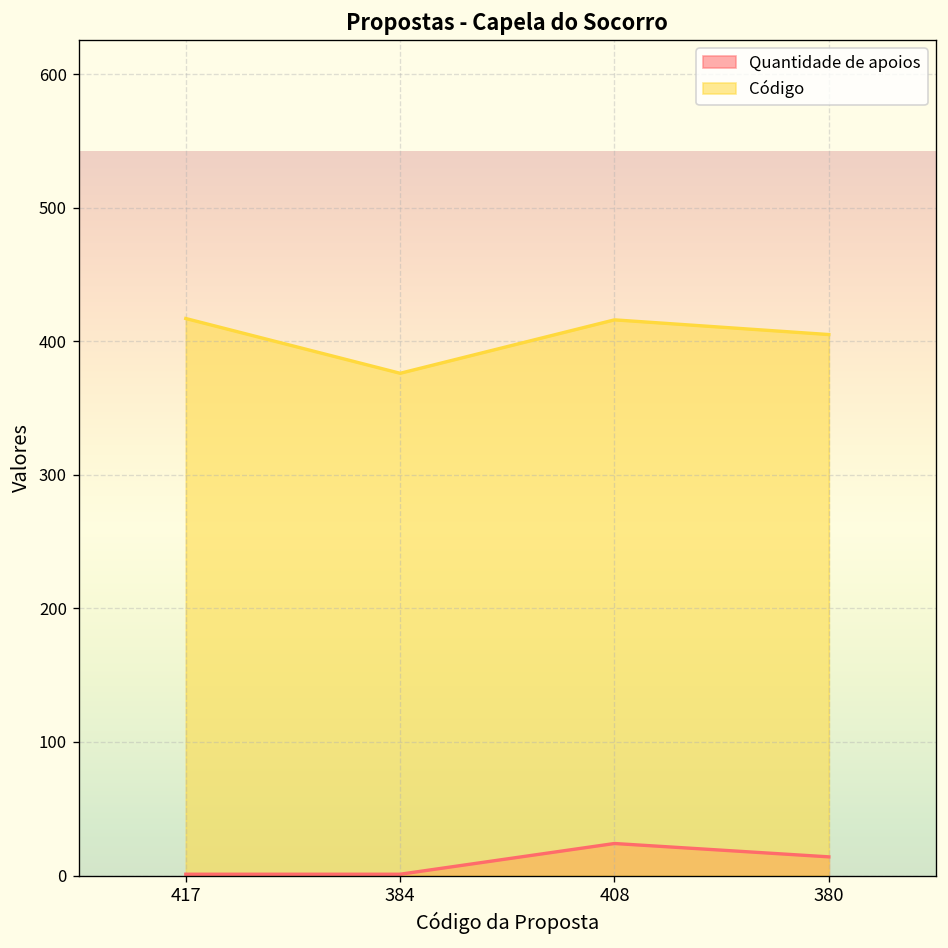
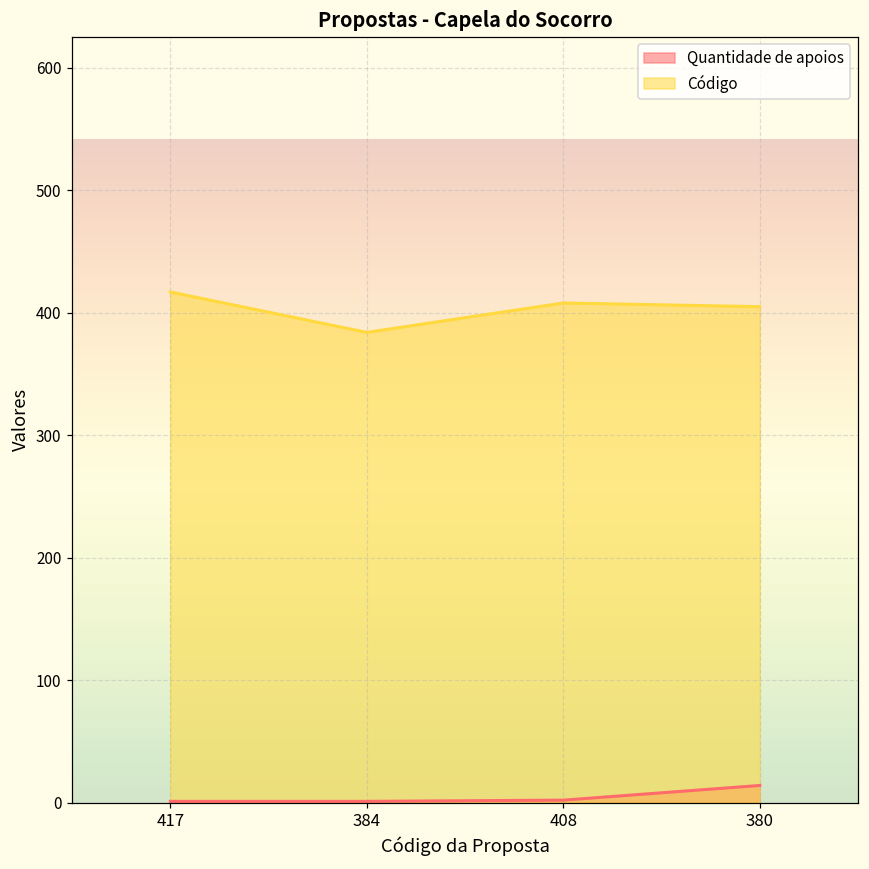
Código, 384: 376 -> 384
Quantidade de apoios, 408: 24 -> 2
Código, 408: 416 -> 408
